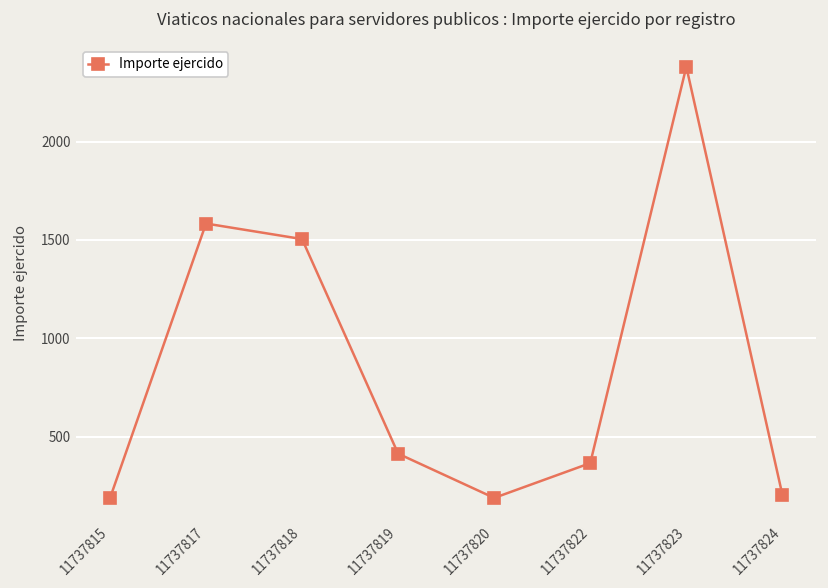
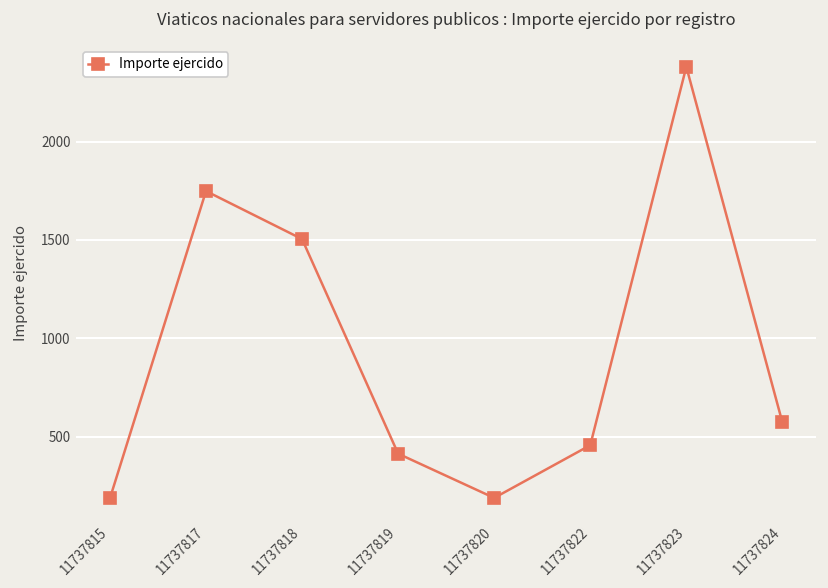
11737817: 1580 -> 1750
11737822: 370 -> 460
11737824: 200 -> 570
